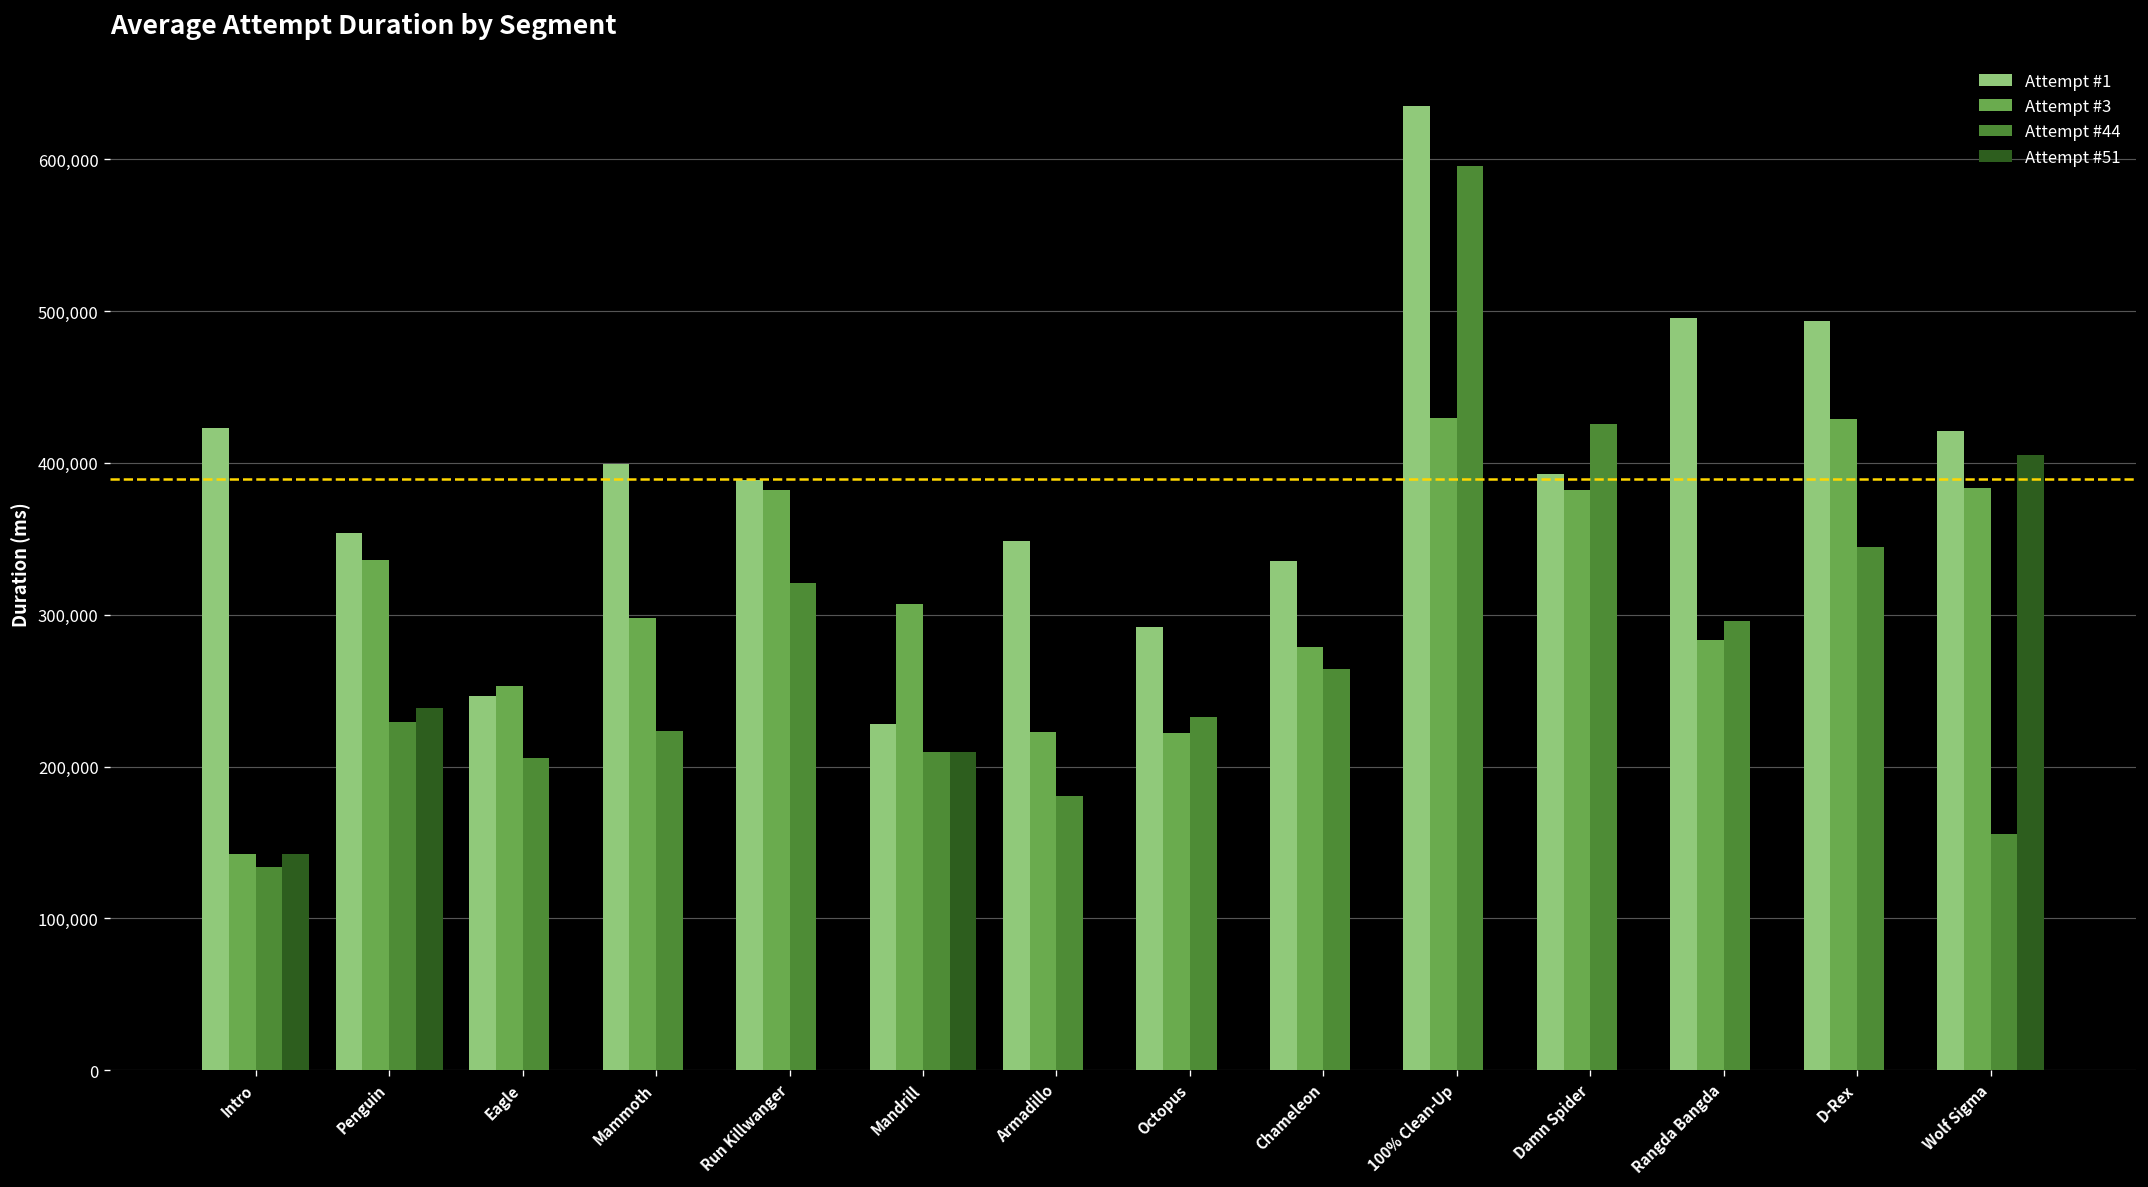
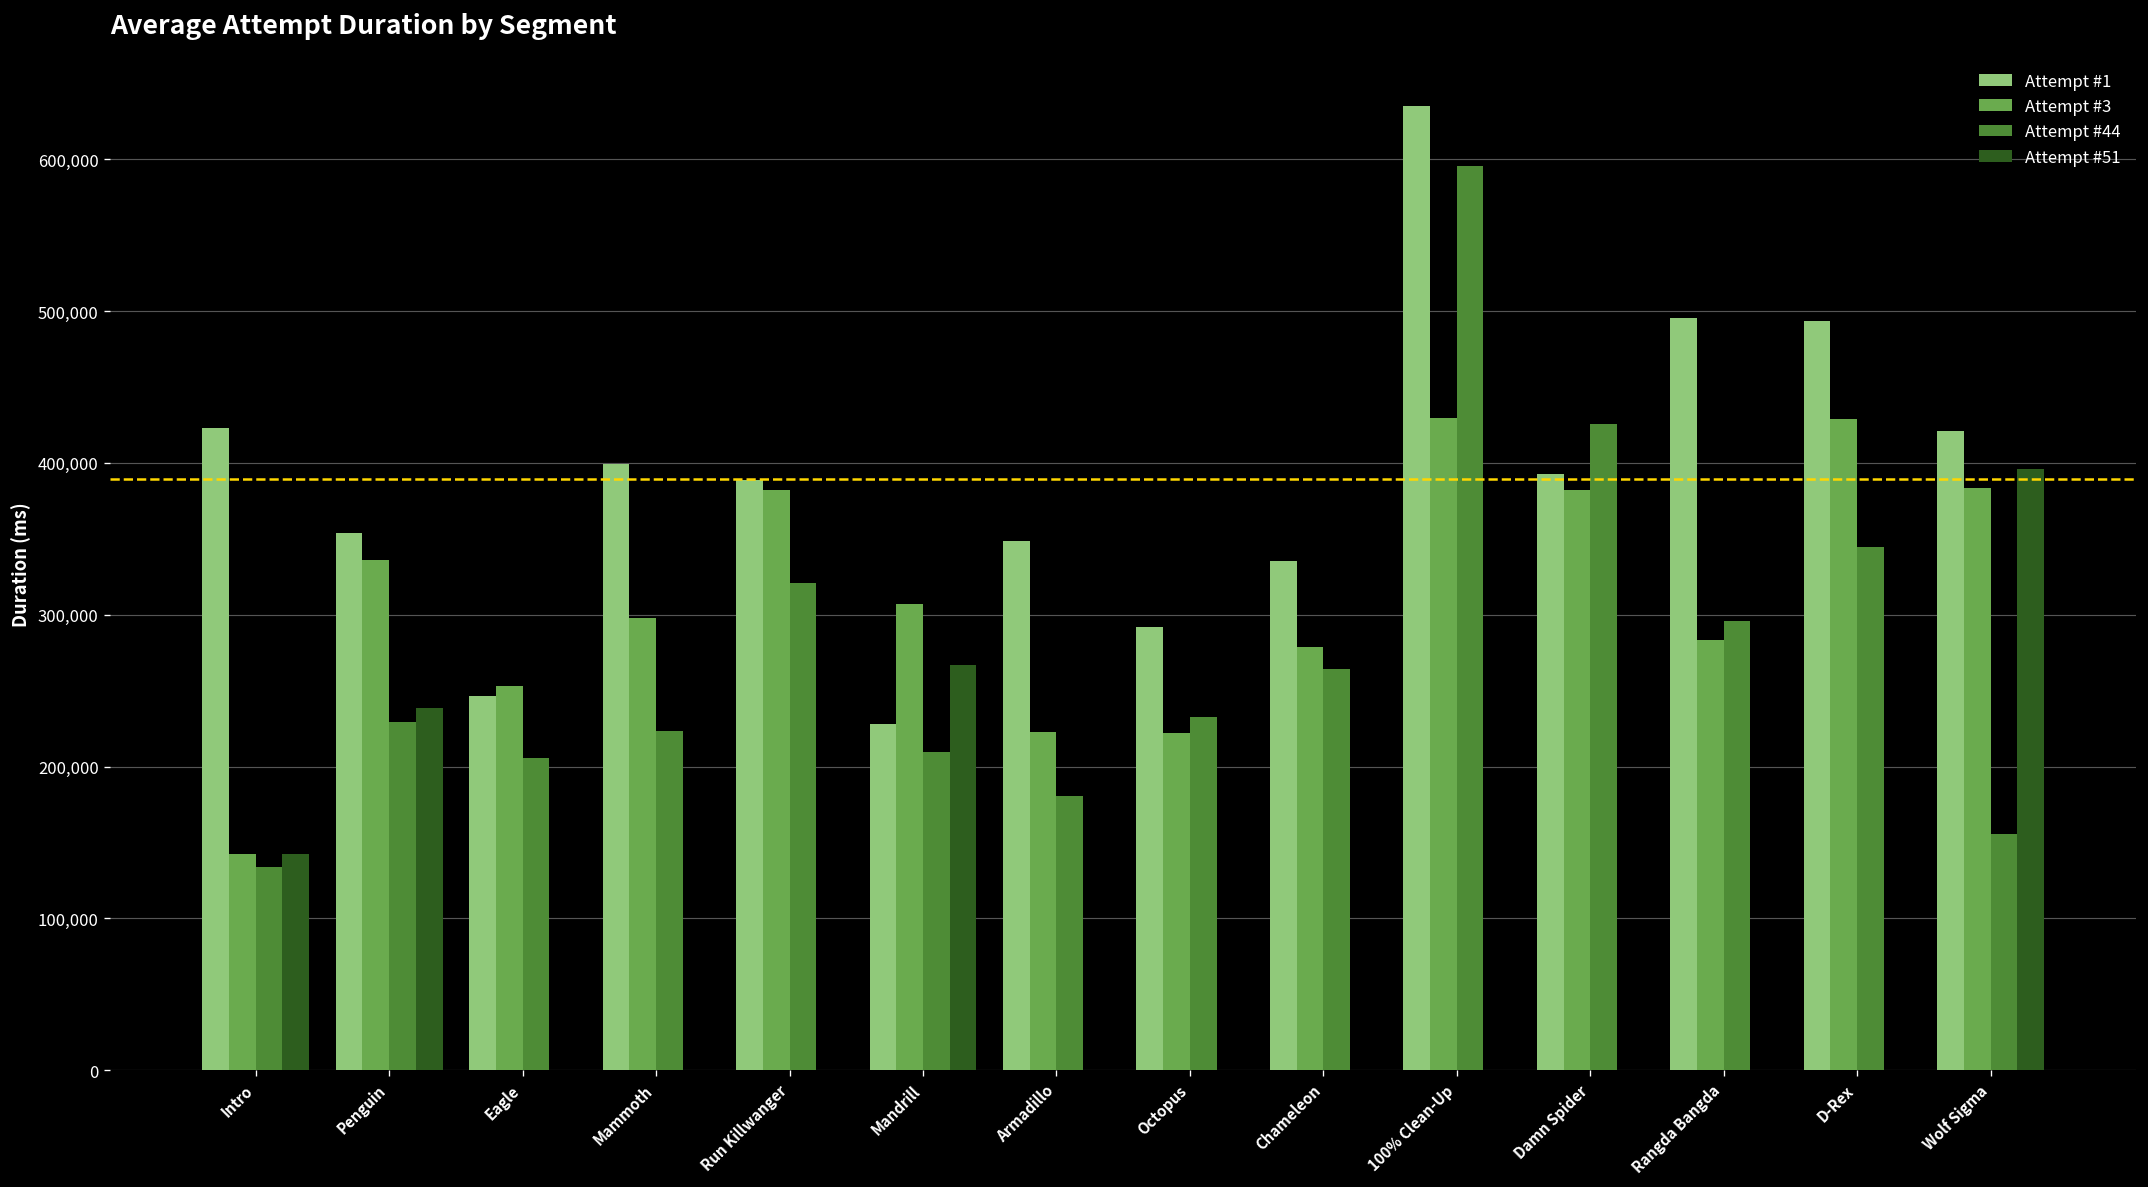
Attempt #51, Mandrill: 210,000 -> 267,000
Attempt #51, Wolf Sigma: 405,000 -> 396,000
